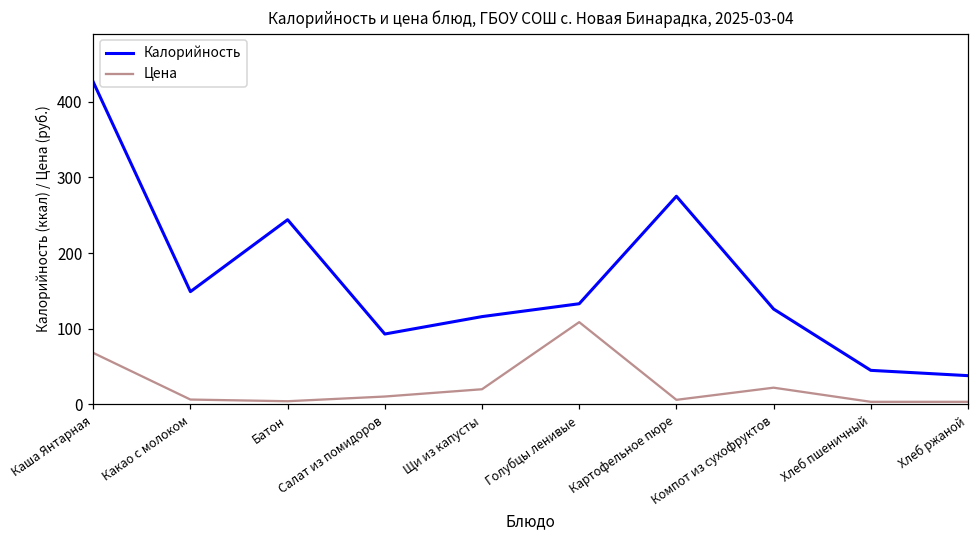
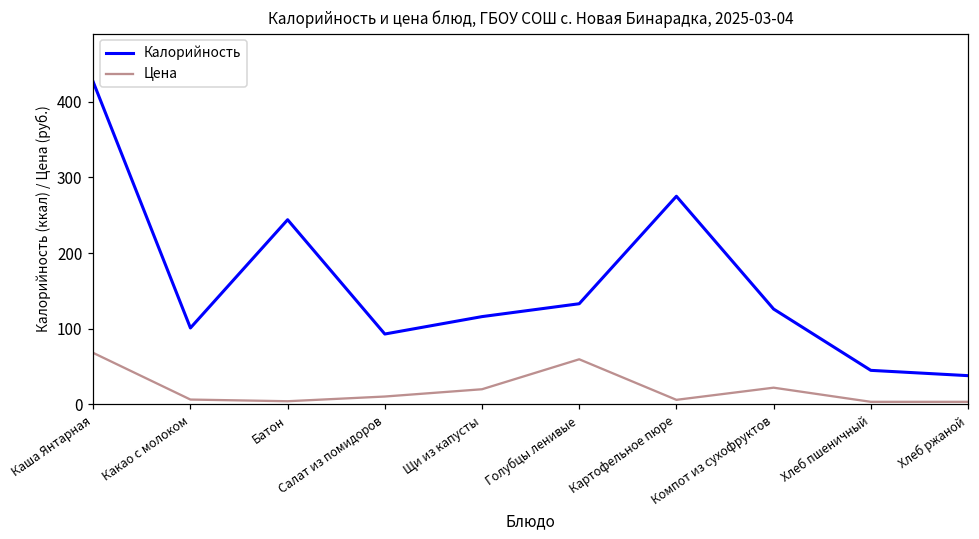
Калорийность, Какао с молоком: 150 -> 100
Цена, Голубцы ленивые: 110 -> 60
